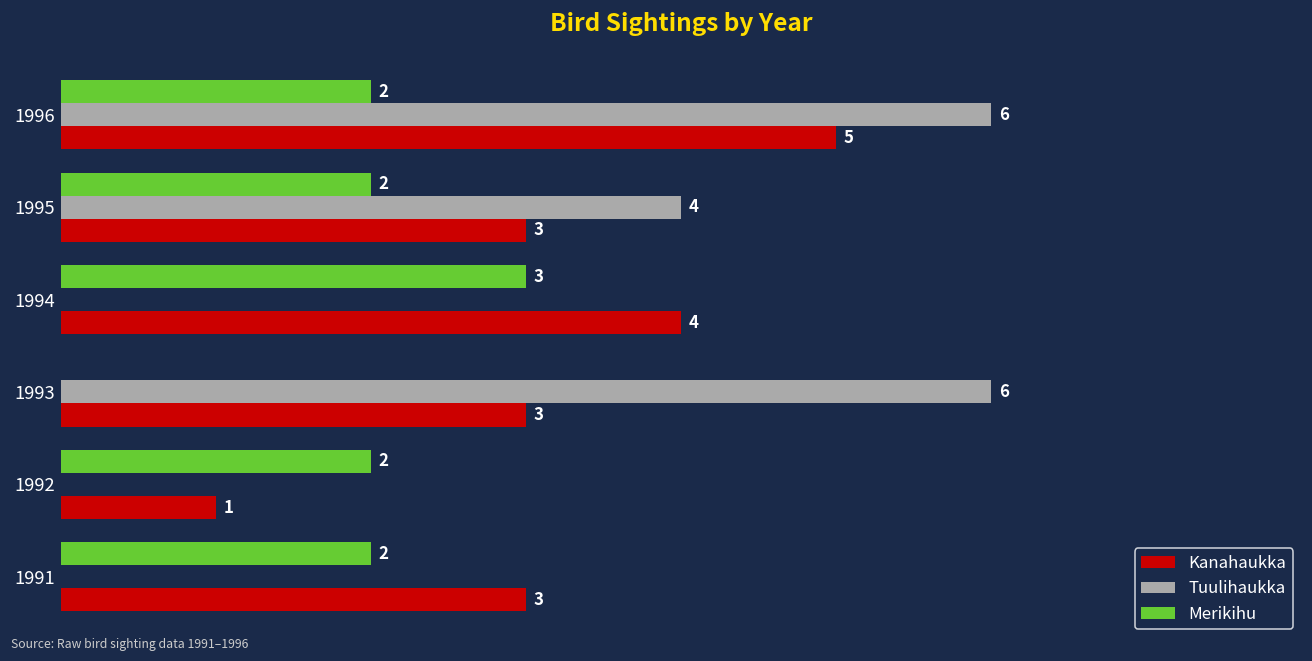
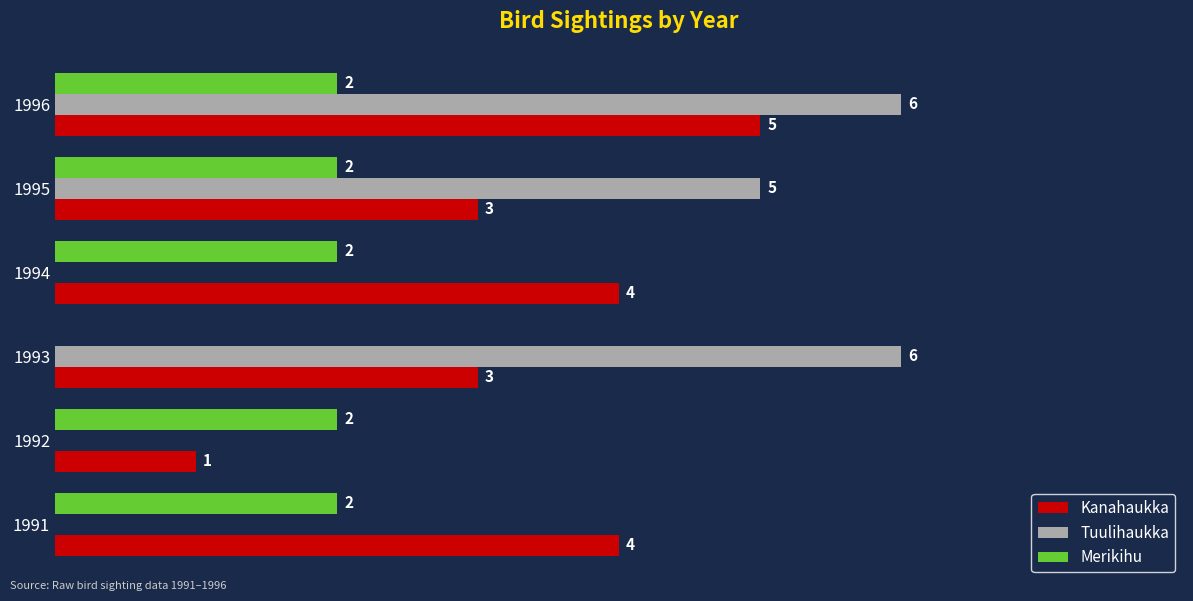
Tuulihaukka, 1995: 4 -> 5
Merikihu, 1994: 3 -> 2
Kanahaukka, 1991: 3 -> 4
